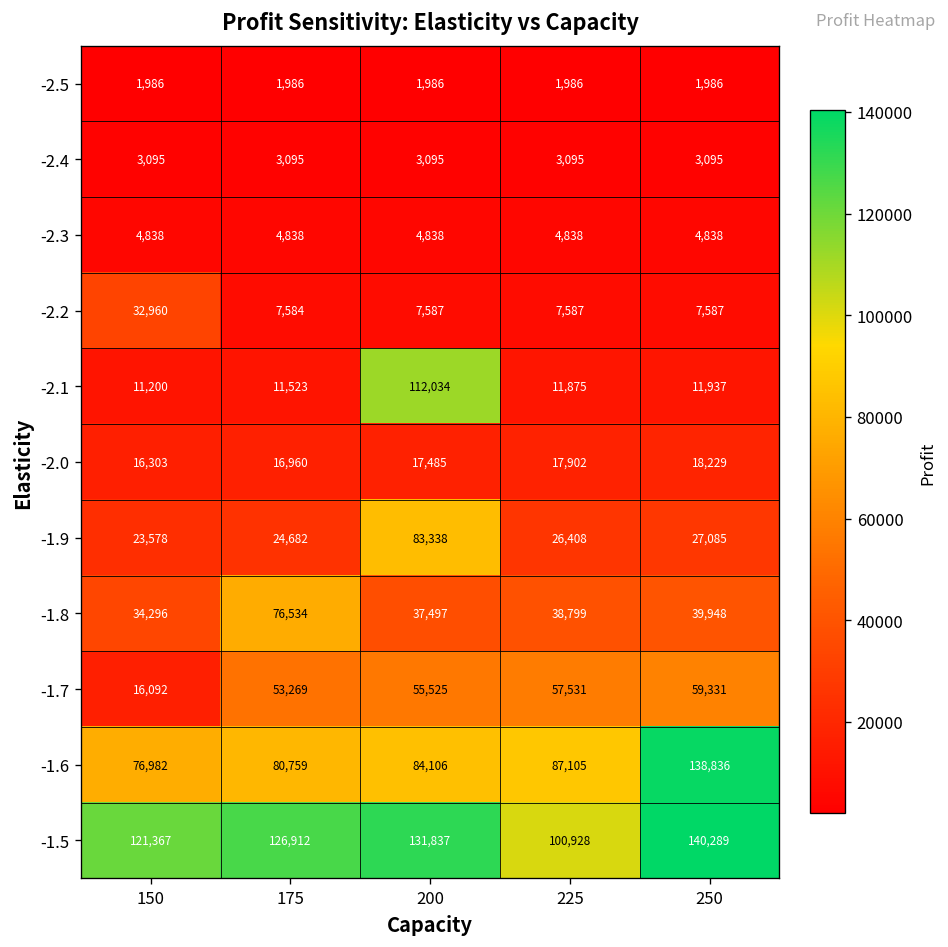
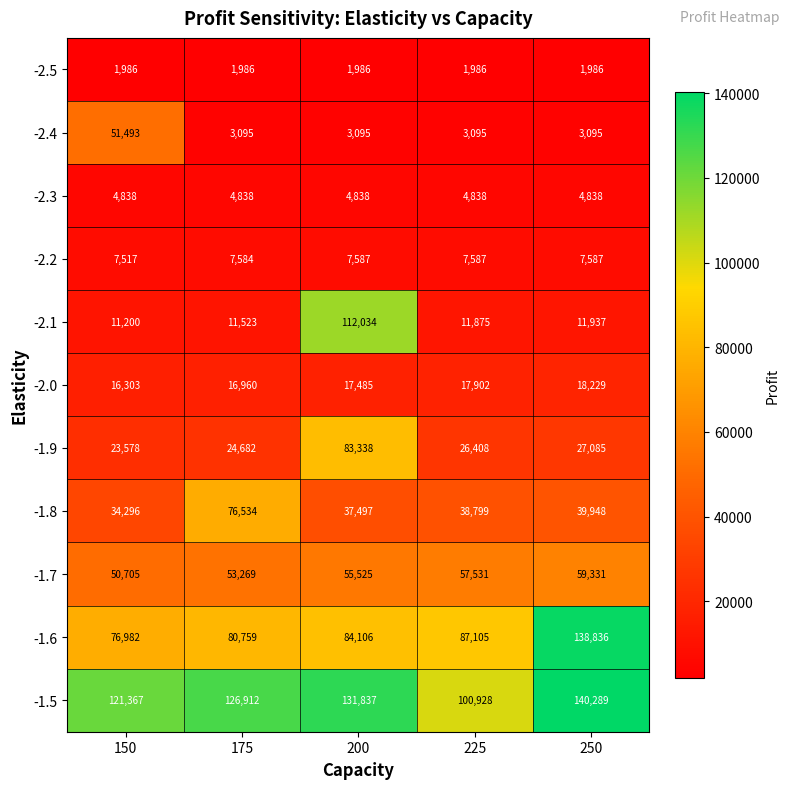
-2.4, 150: 3,095 -> 51,493
-2.2, 150: 32,960 -> 7,517
-1.7, 150: 16,092 -> 50,705
